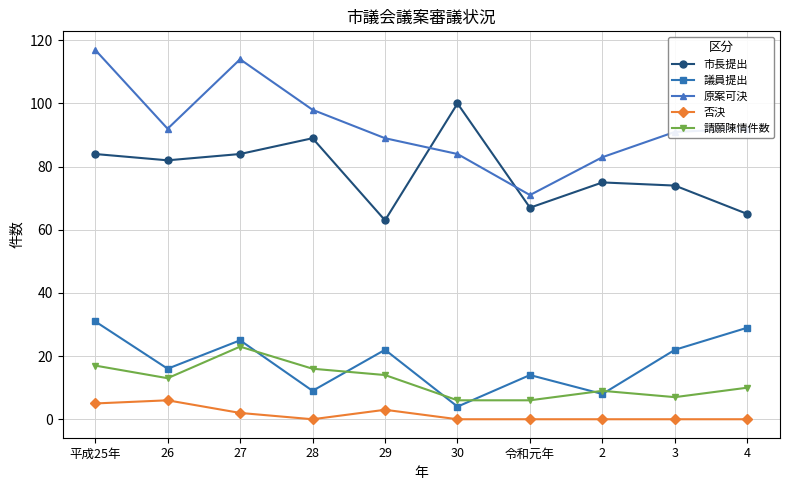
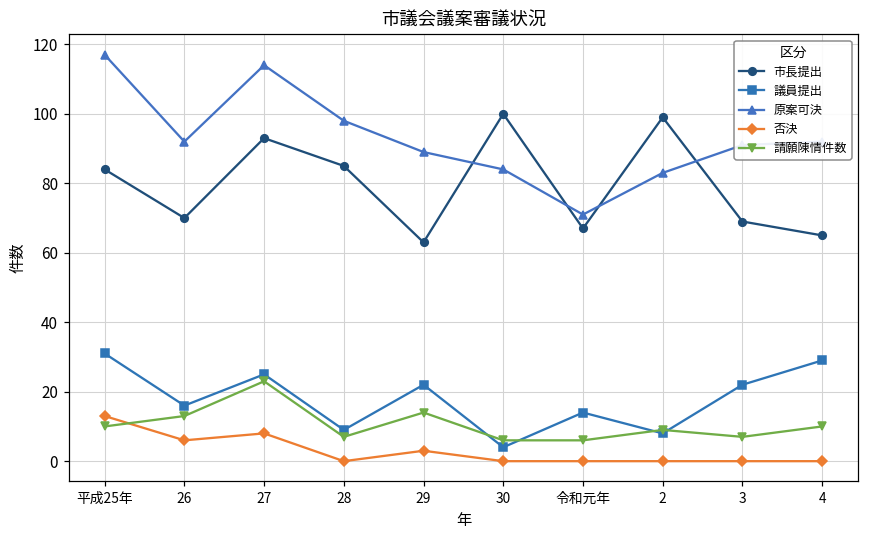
否決, 平成25年: 5 -> 13
請願陳情件数, 平成25年: 17 -> 10
市長提出, 26: 82 -> 70
市長提出, 27: 84 -> 93
否決, 27: 2 -> 8
市長提出, 28: 89 -> 85
請願陳情件数, 28: 16 -> 7
市長提出, 2: 75 -> 99
市長提出, 3: 74 -> 69
